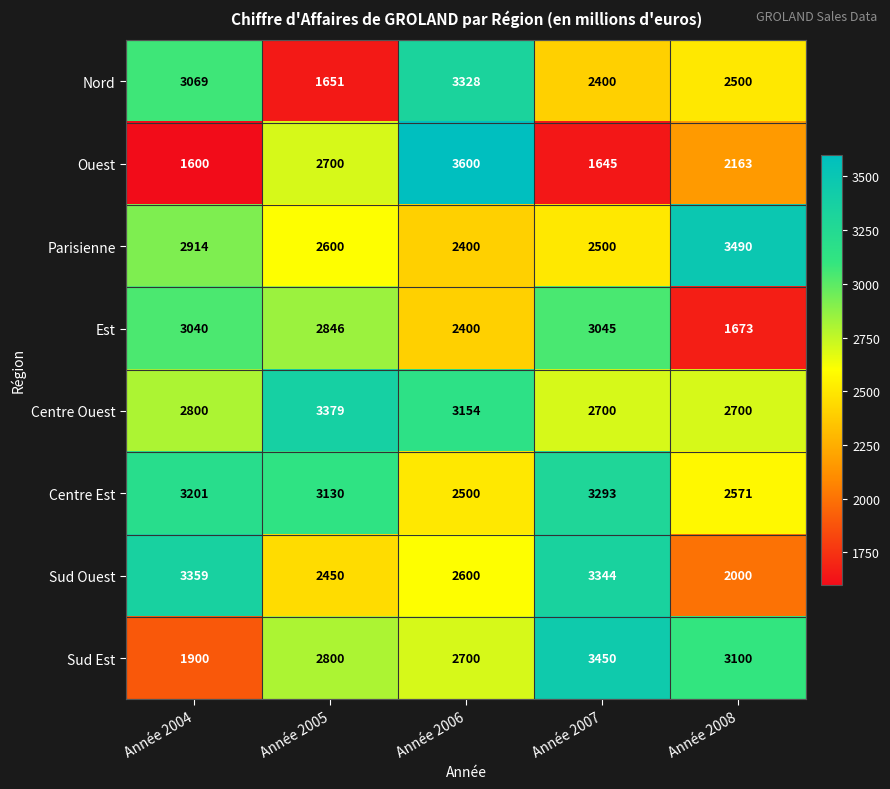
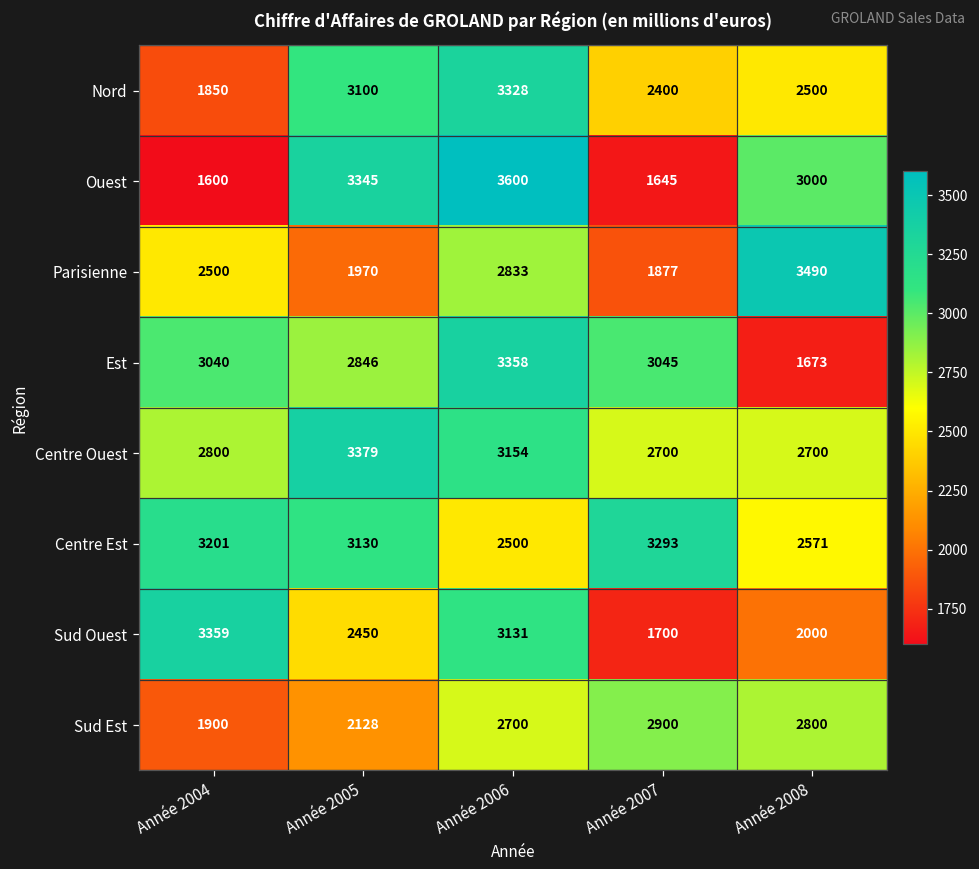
Nord, Année 2004: 3069 -> 1850
Nord, Année 2005: 1651 -> 3100
Ouest, Année 2005: 2700 -> 3345
Ouest, Année 2008: 2163 -> 3000
Parisienne, Année 2004: 2914 -> 2500
Parisienne, Année 2005: 2600 -> 1970
Parisienne, Année 2006: 2400 -> 2833
Parisienne, Année 2007: 2500 -> 1877
Est, Année 2006: 2400 -> 3358
Sud Ouest, Année 2006: 2600 -> 3131
Sud Ouest, Année 2007: 3344 -> 1700
Sud Est, Année 2005: 2800 -> 2128
Sud Est, Année 2007: 3450 -> 2900
Sud Est, Année 2008: 3100 -> 2800
